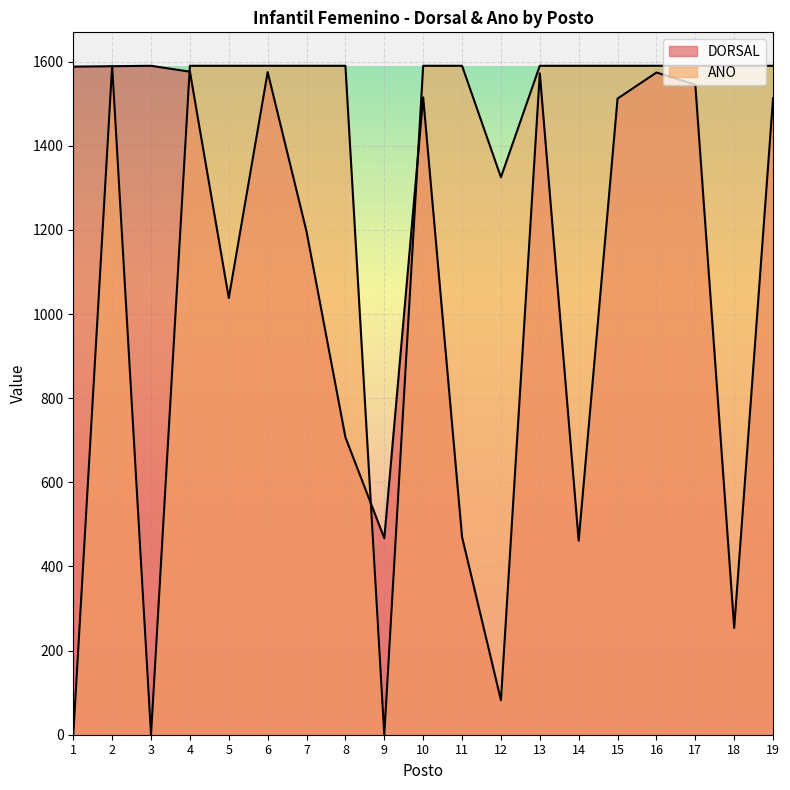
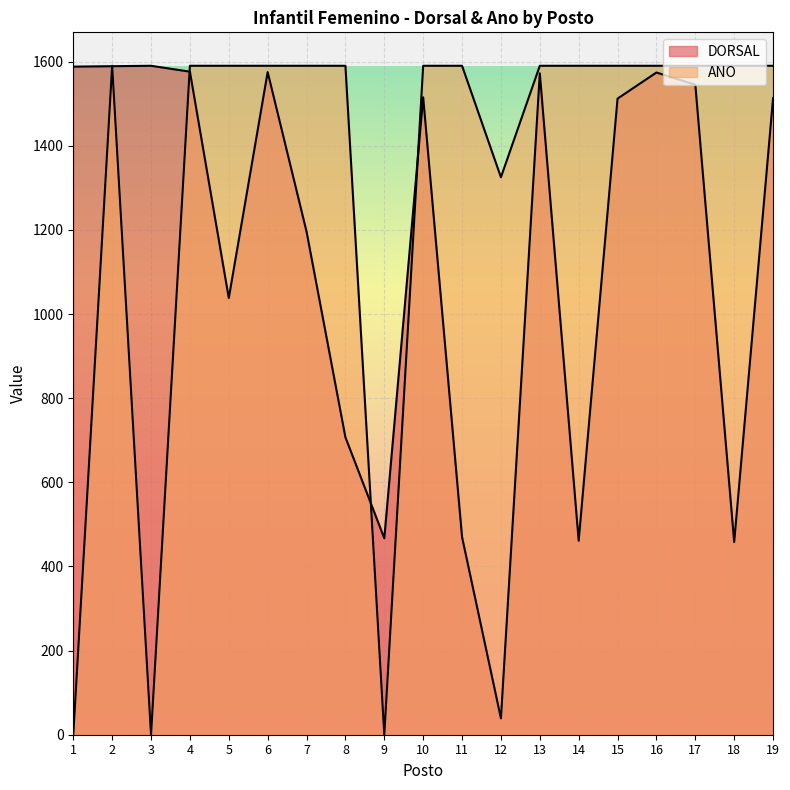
DORSAL, 12: 80 -> 40
DORSAL, 18: 250 -> 460
